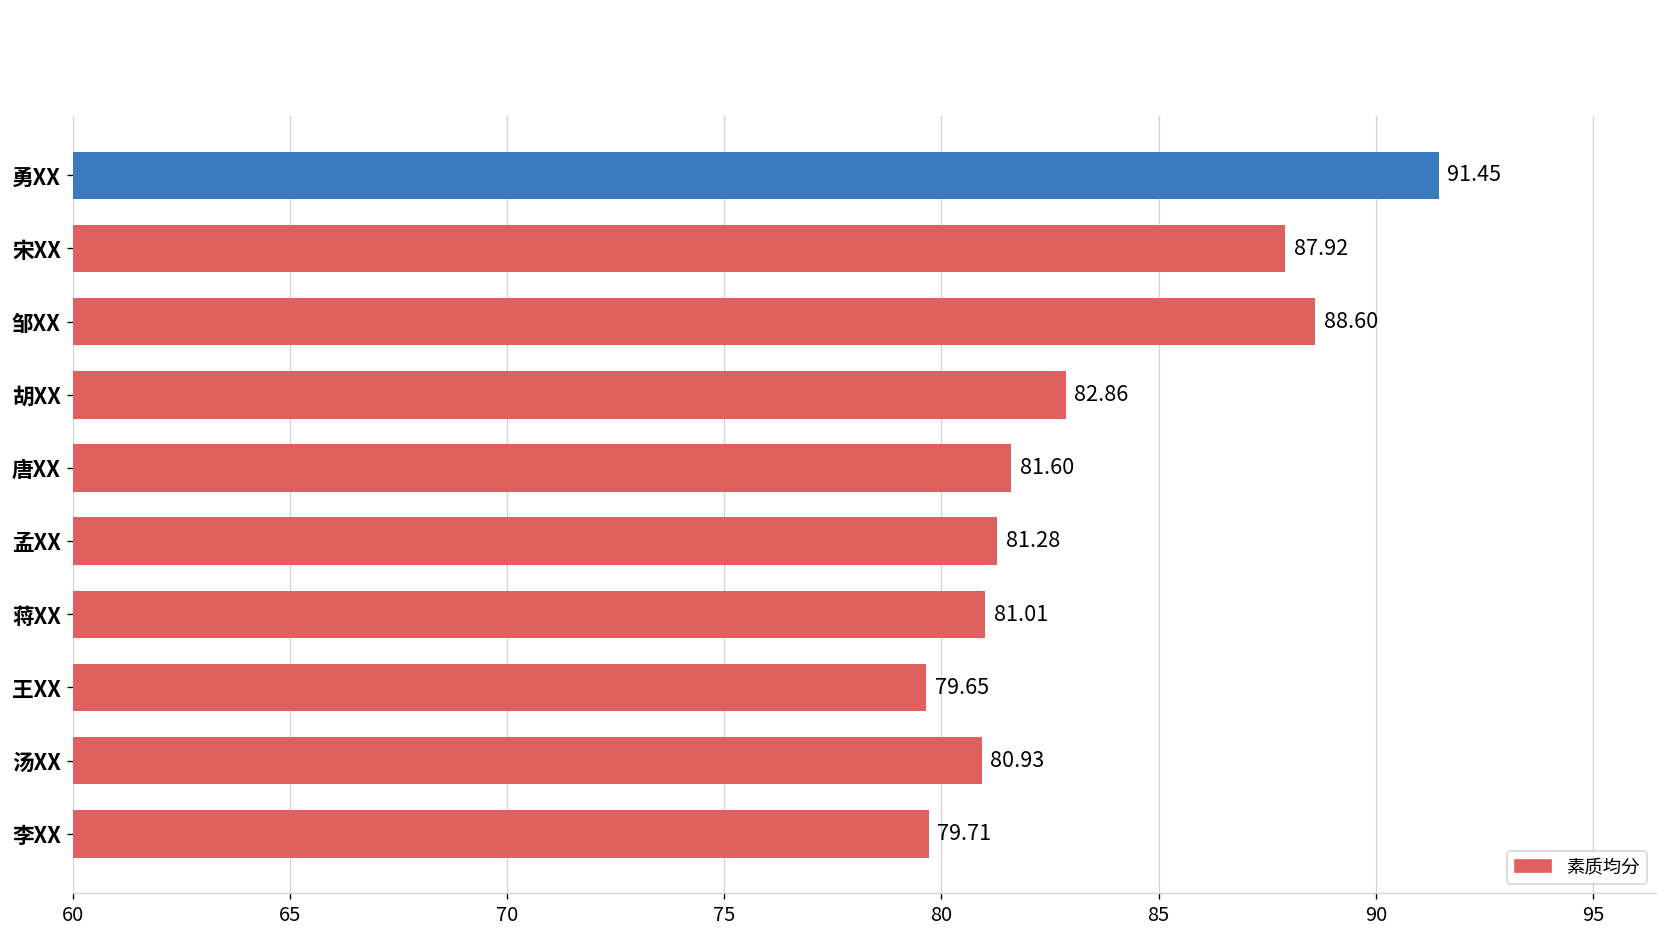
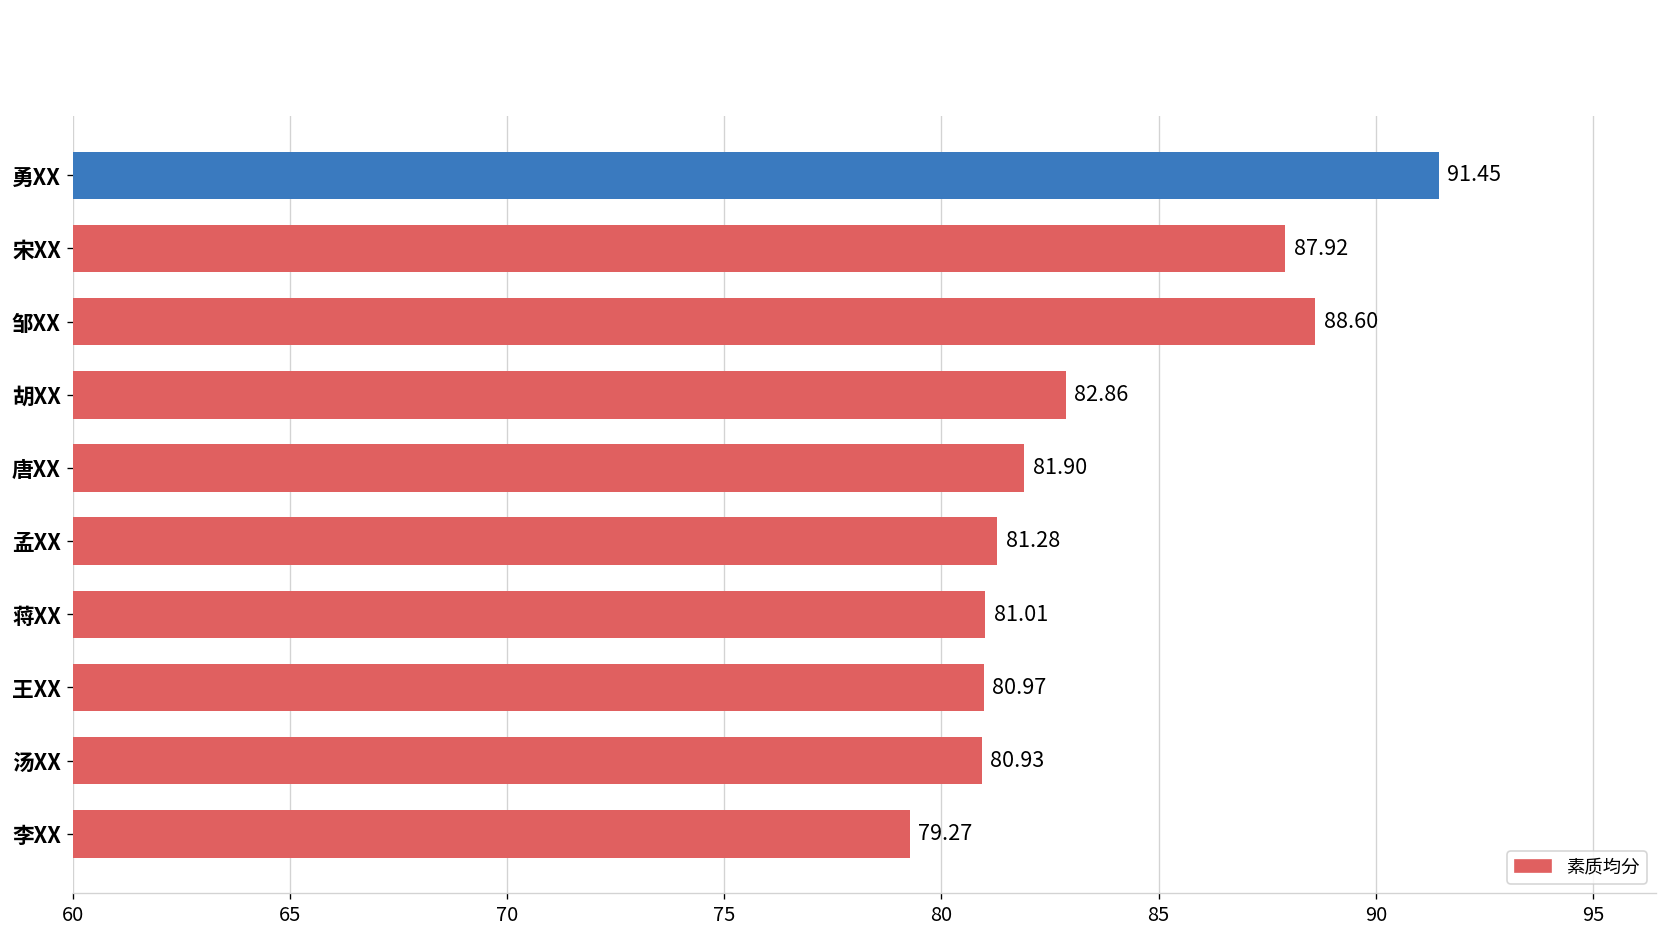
唐XX: 81.60 -> 81.90
王XX: 79.65 -> 80.97
李XX: 79.71 -> 79.27
